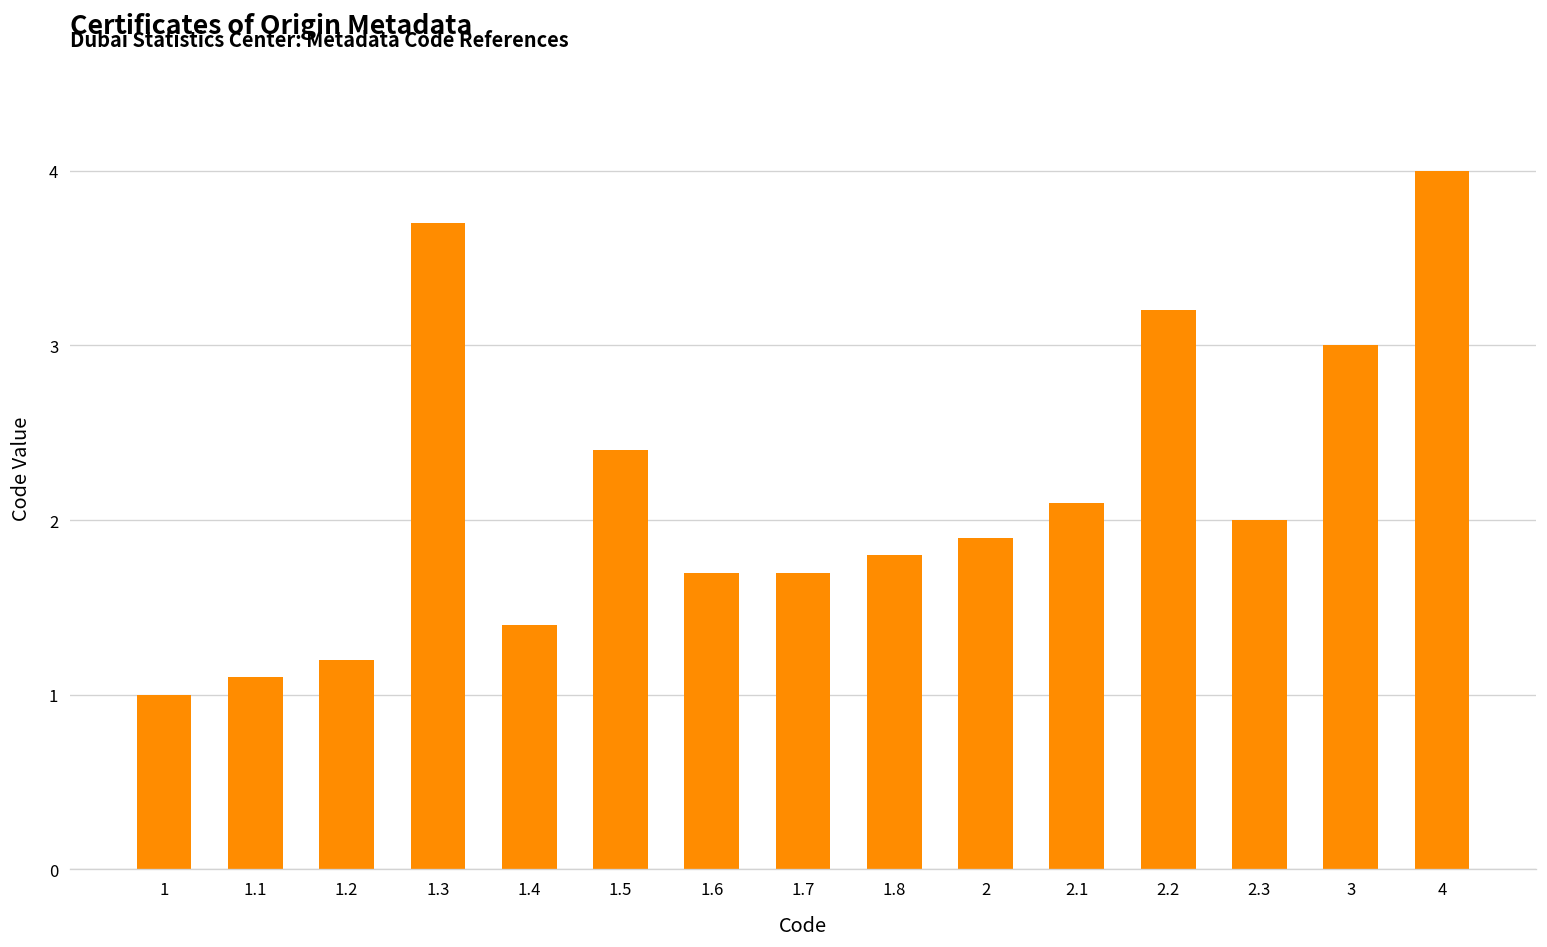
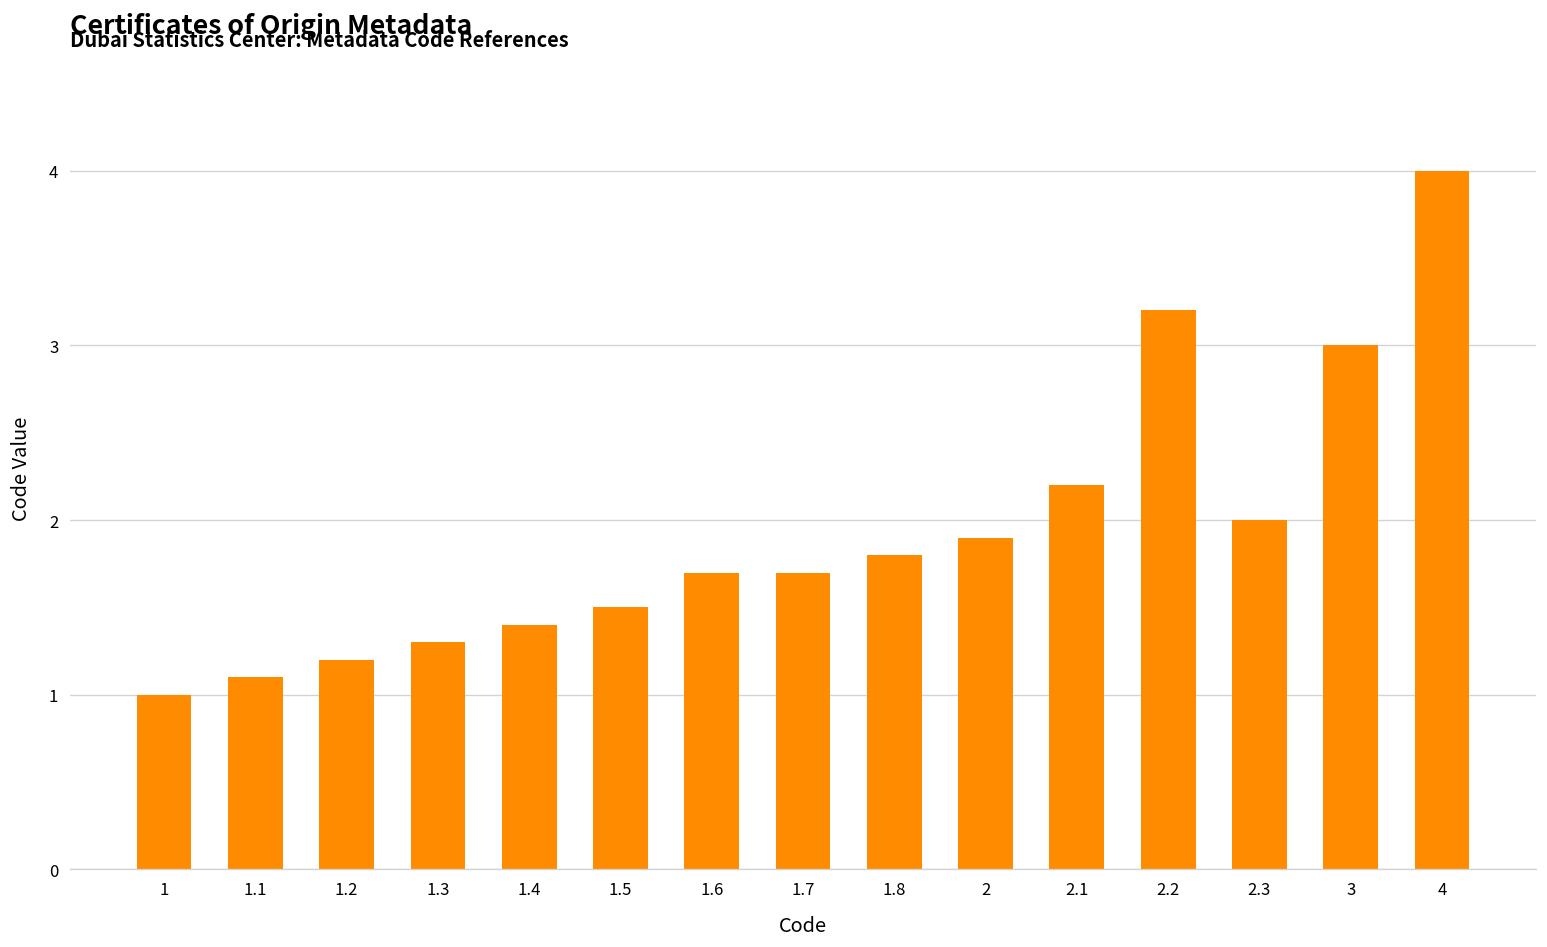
1.3: 3.7 -> 1.3
1.5: 2.4 -> 1.5
2.1: 2.1 -> 2.2
